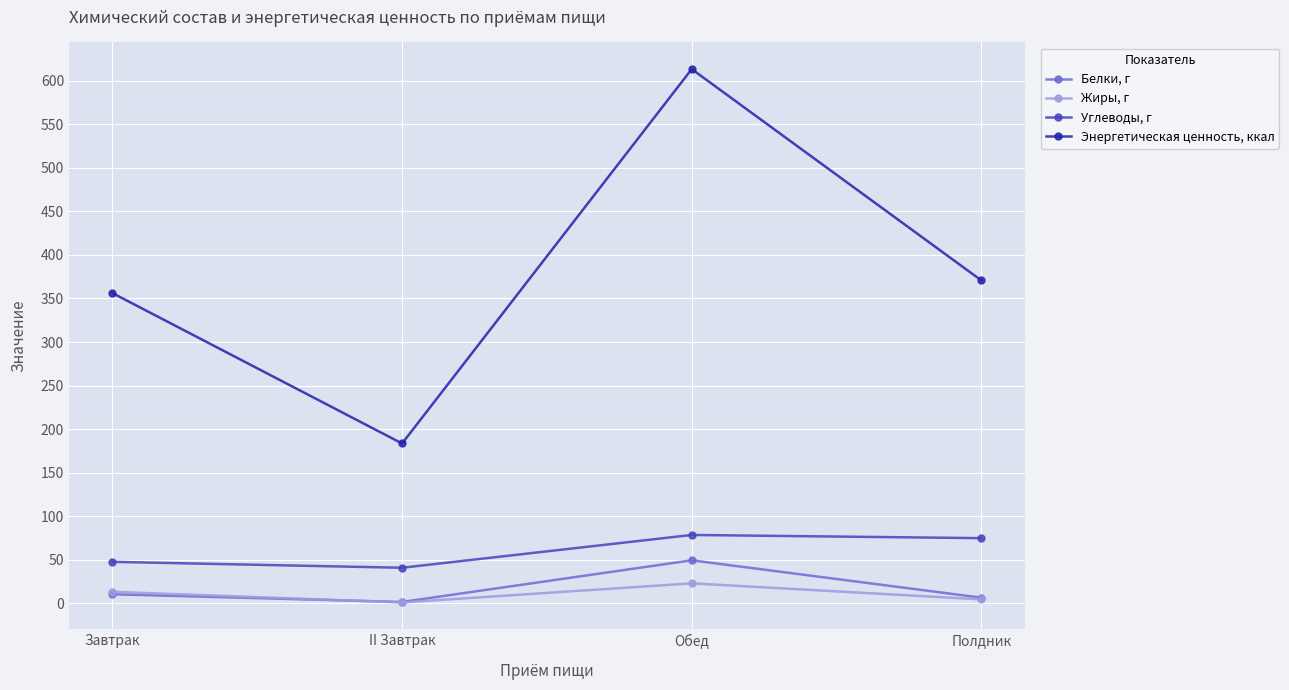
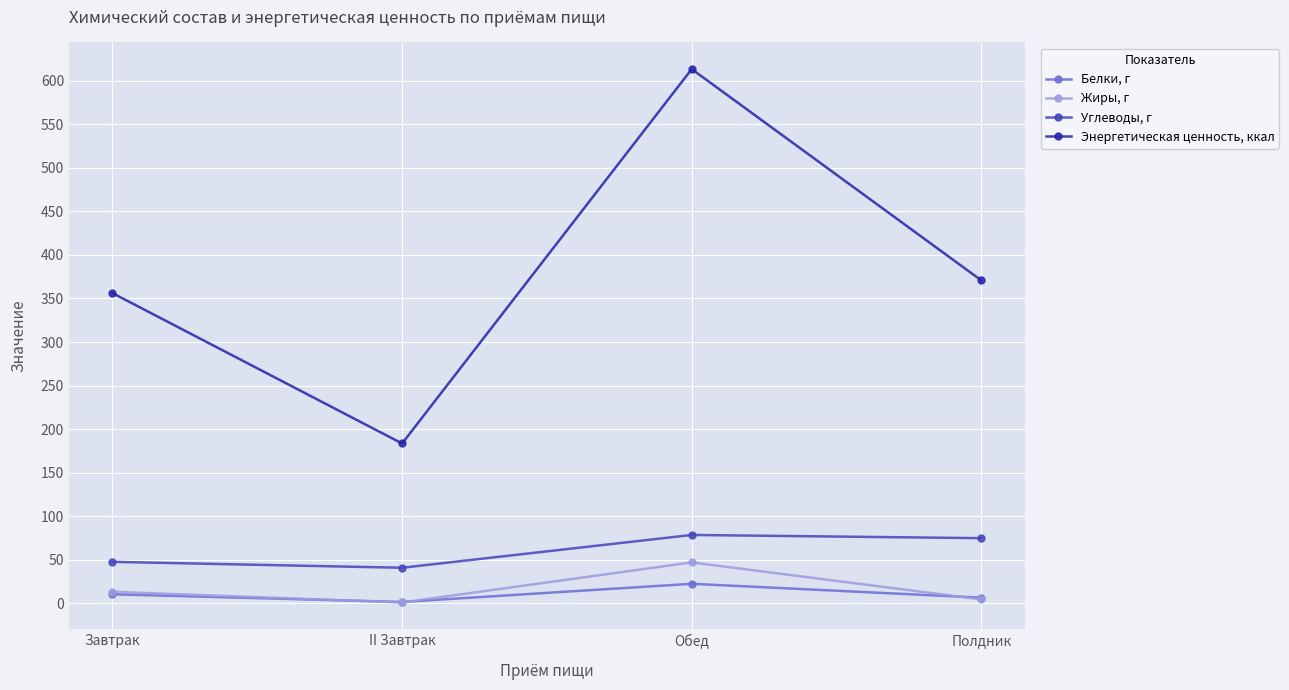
Белки, г, Обед: 50 -> 20
Жиры, г, Обед: 20 -> 50
